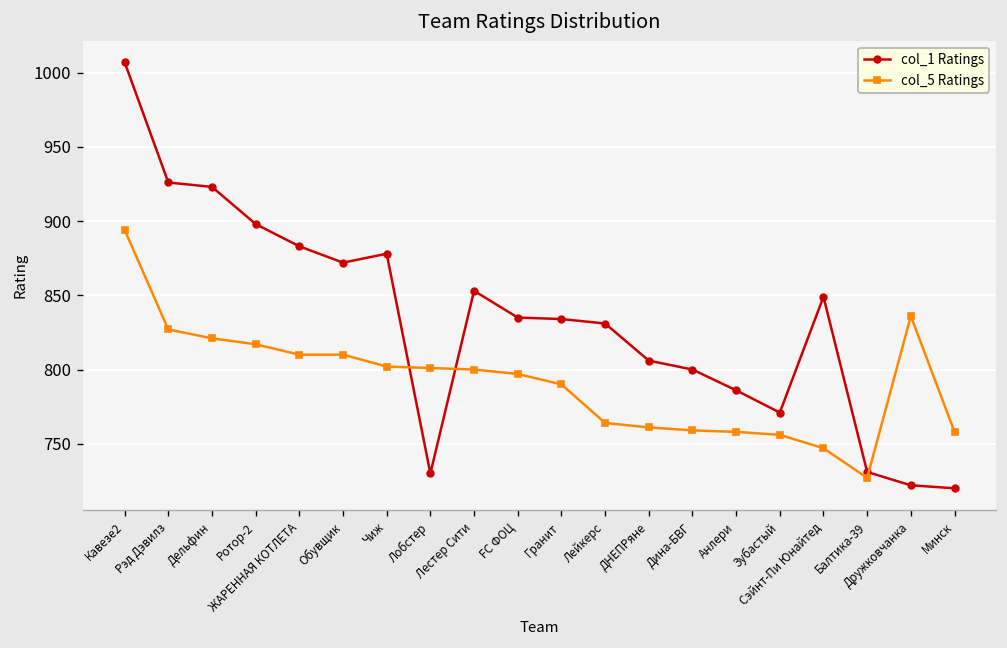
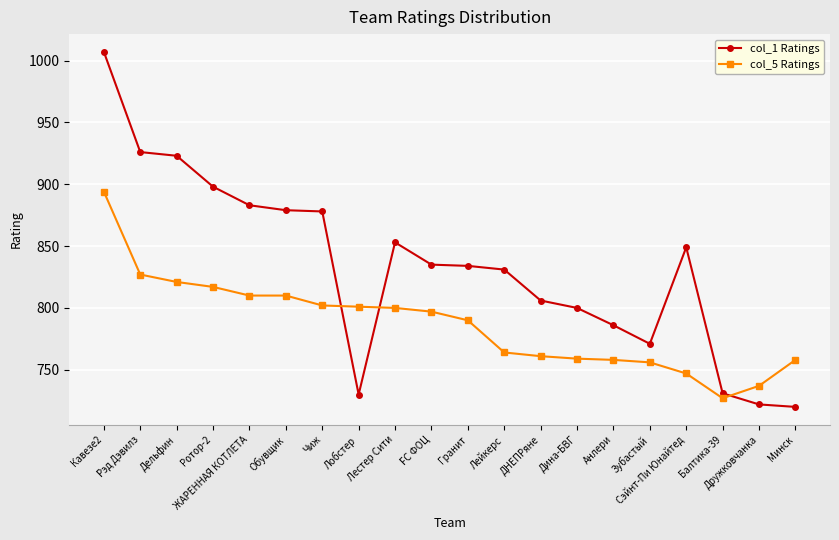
col_1 Ratings, Обувщик: 872 -> 879
col_5 Ratings, Дружковчанка: 836 -> 737
